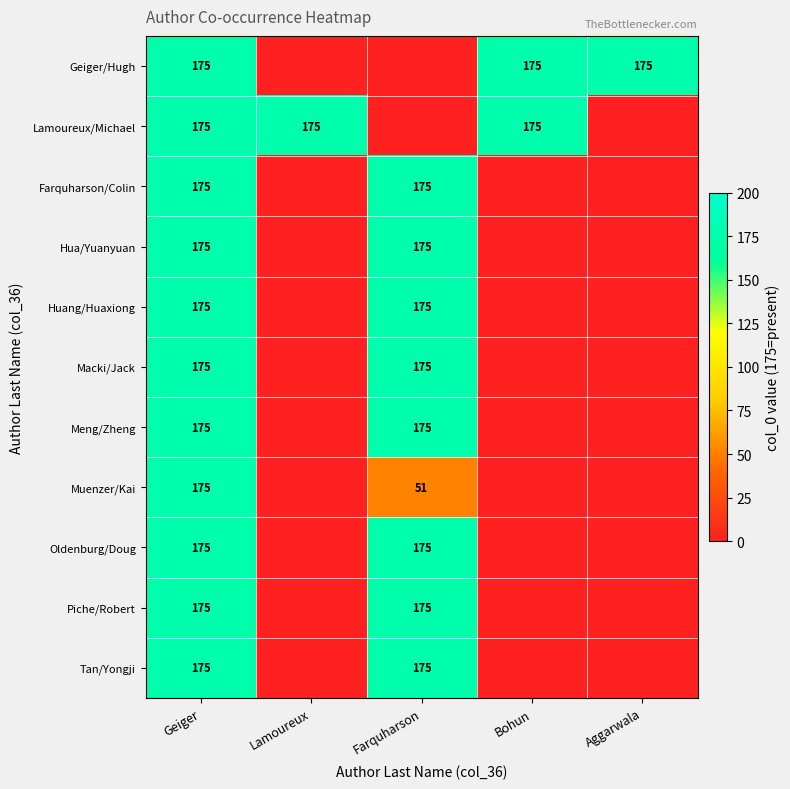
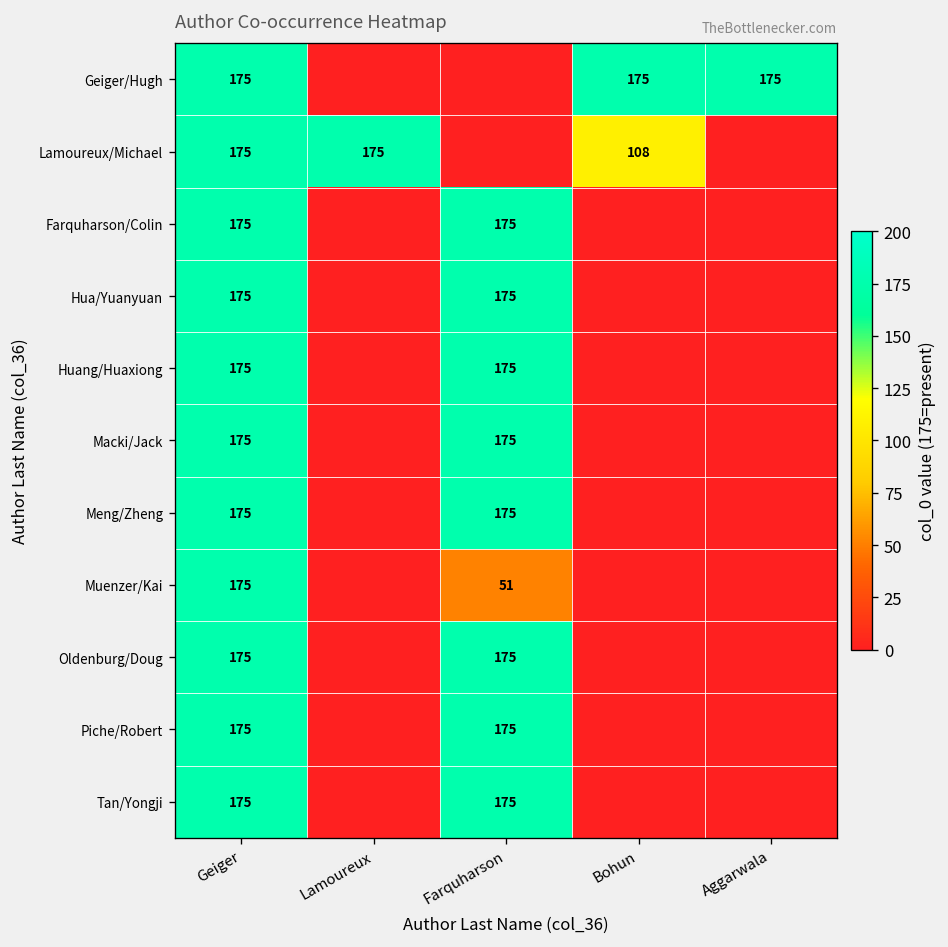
Lamoureux/Michael, Bohun: 175 -> 108
